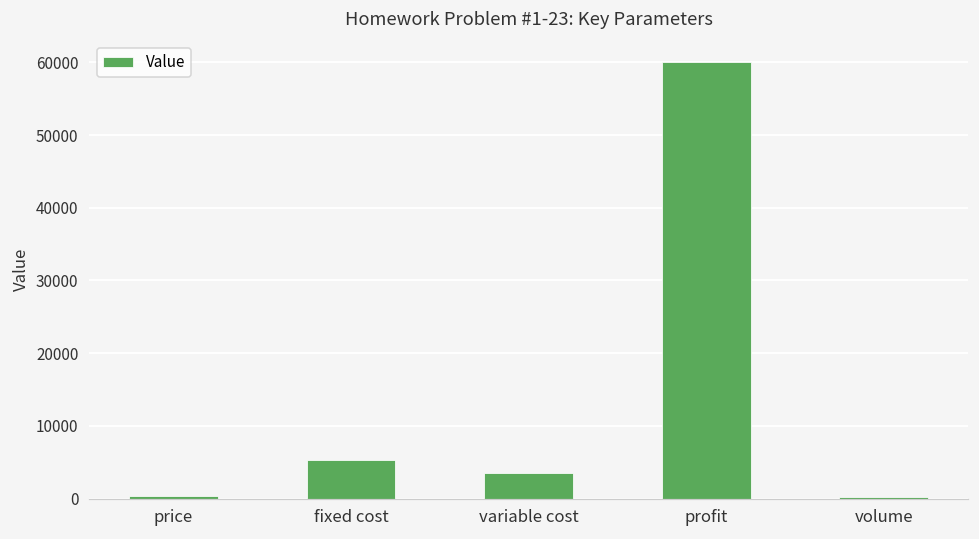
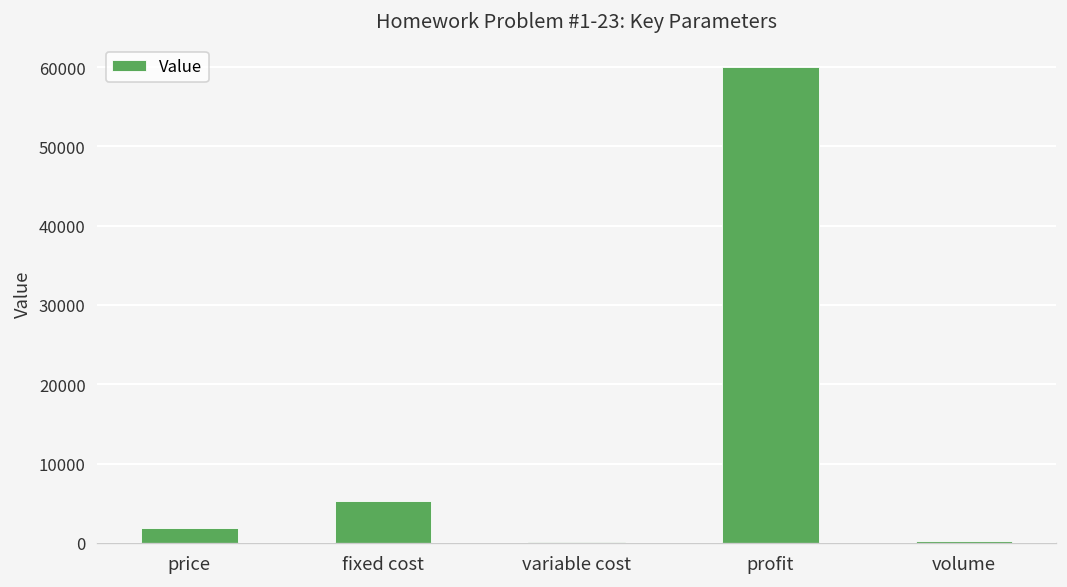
price: 0 -> 2000
variable cost: 4000 -> 0
